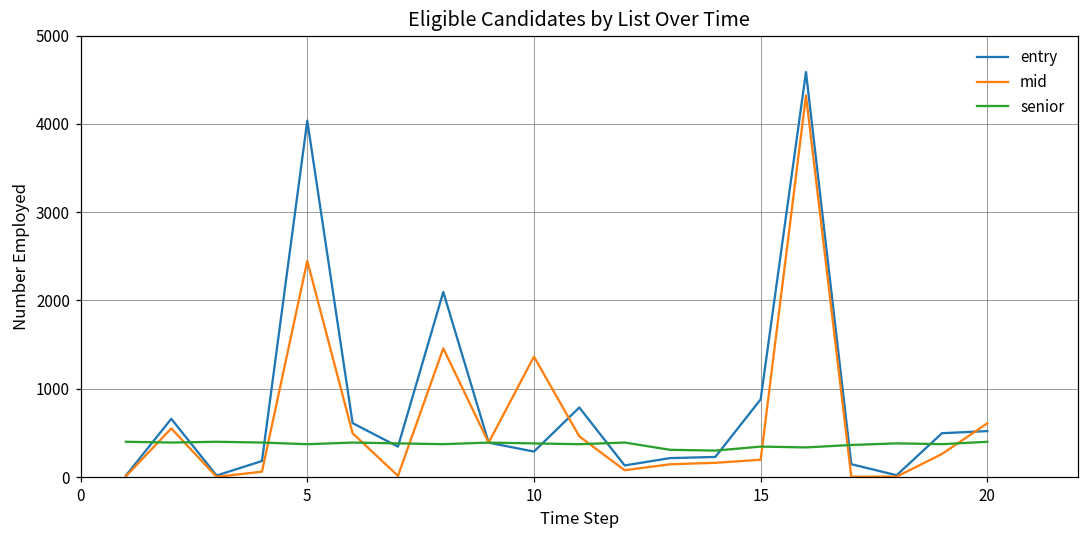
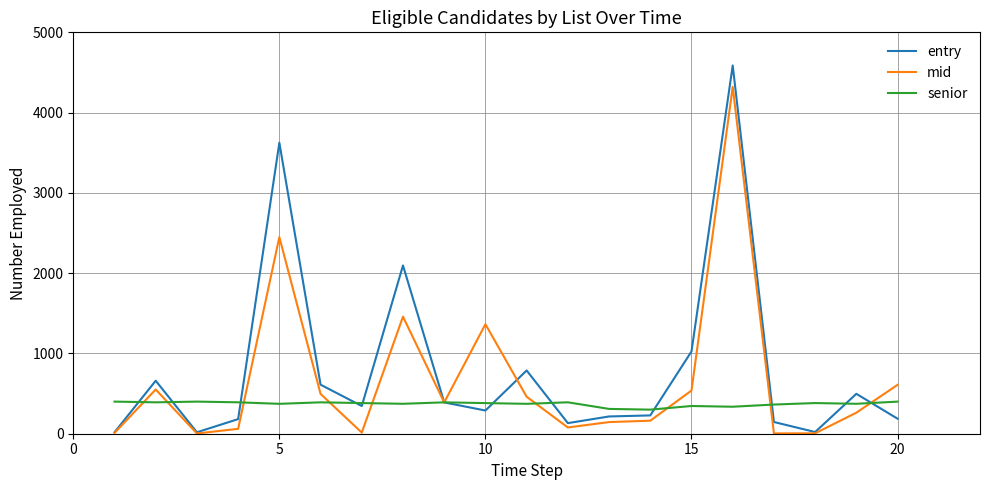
entry, 5: 4000 -> 3600
entry, 15: 900 -> 1000
mid, 15: 200 -> 500
entry, 20: 500 -> 200
